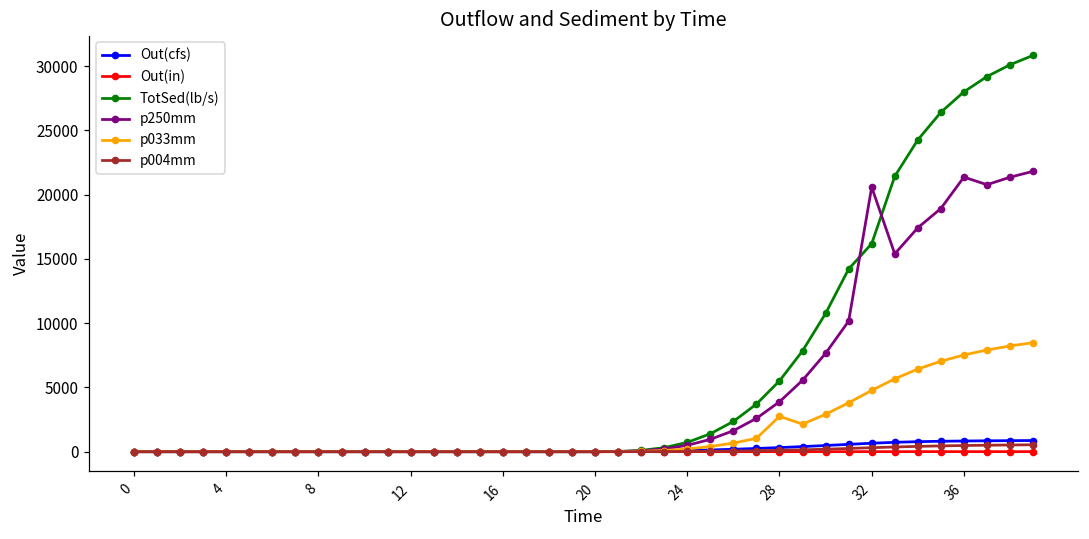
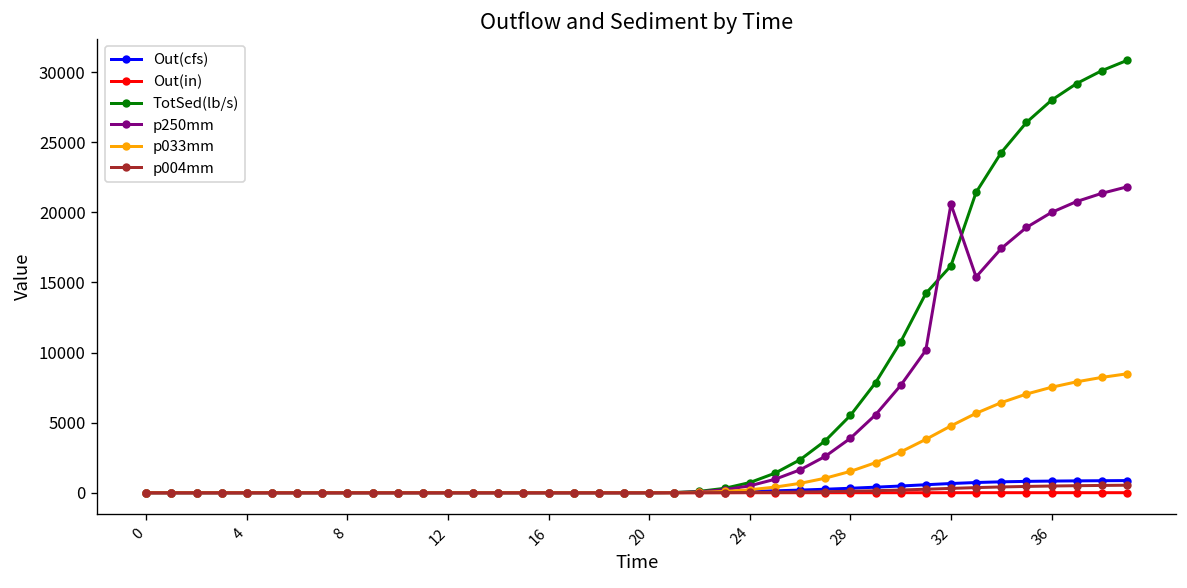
p033mm, 28: 2800 -> 1500
p250mm, 36: 21400 -> 20000
